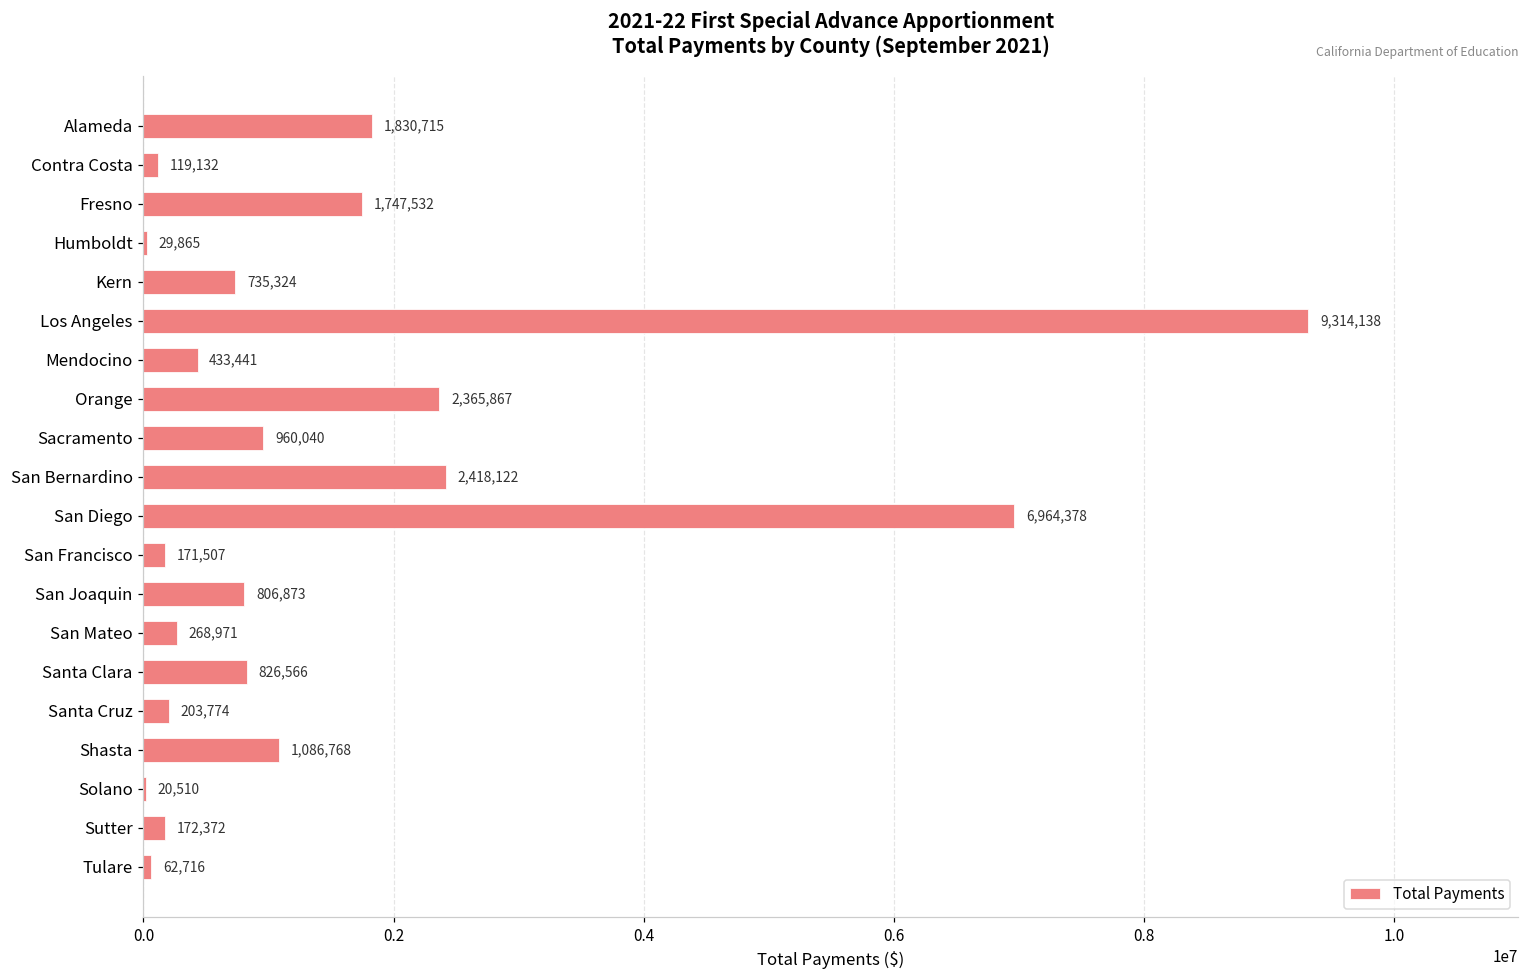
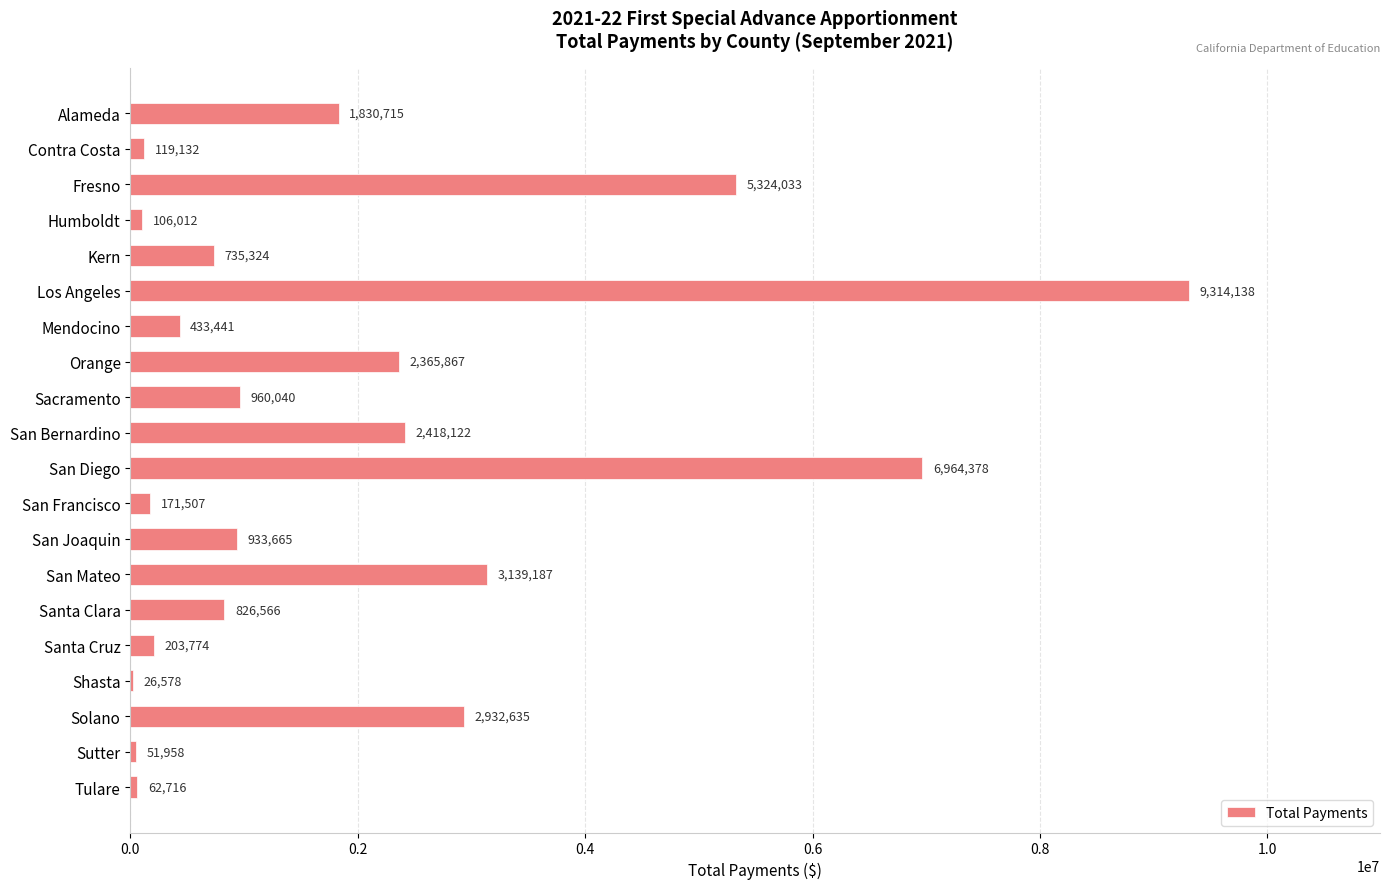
Fresno: 1,747,532 -> 5,324,033
Humboldt: 29,865 -> 106,012
San Joaquin: 806,873 -> 933,665
San Mateo: 268,971 -> 3,139,187
Shasta: 1,086,768 -> 26,578
Solano: 20,510 -> 2,932,635
Sutter: 172,372 -> 51,958
